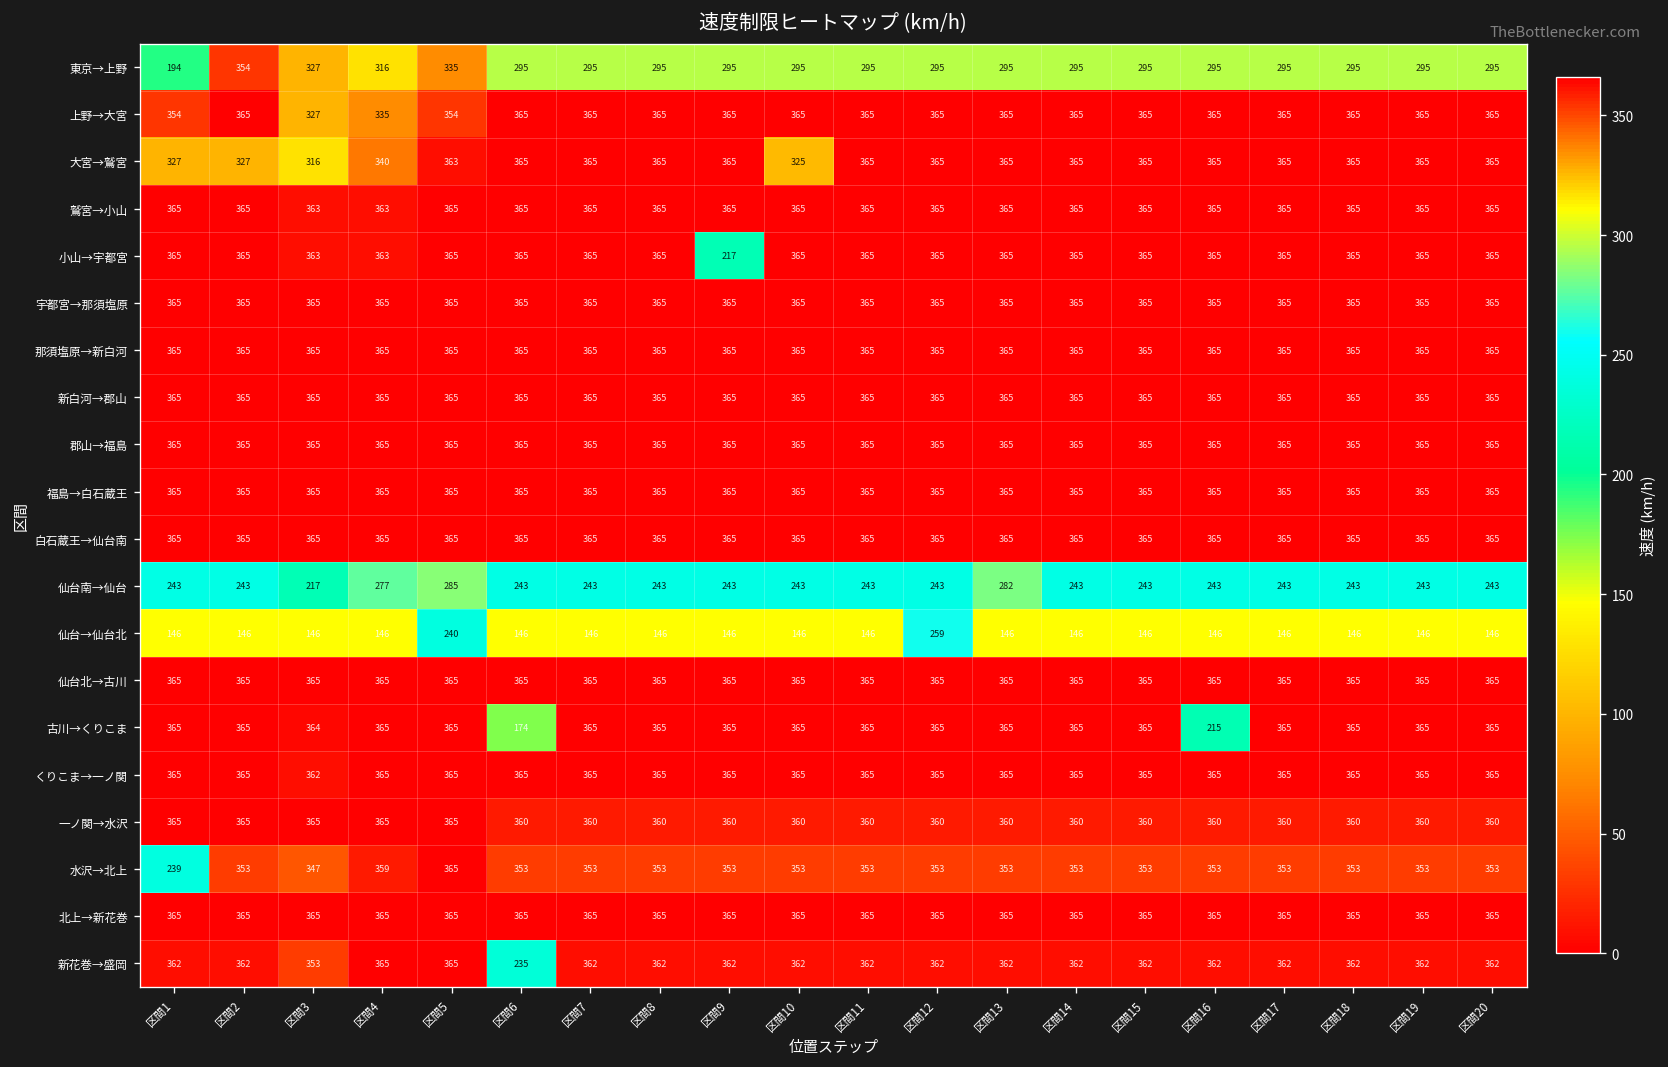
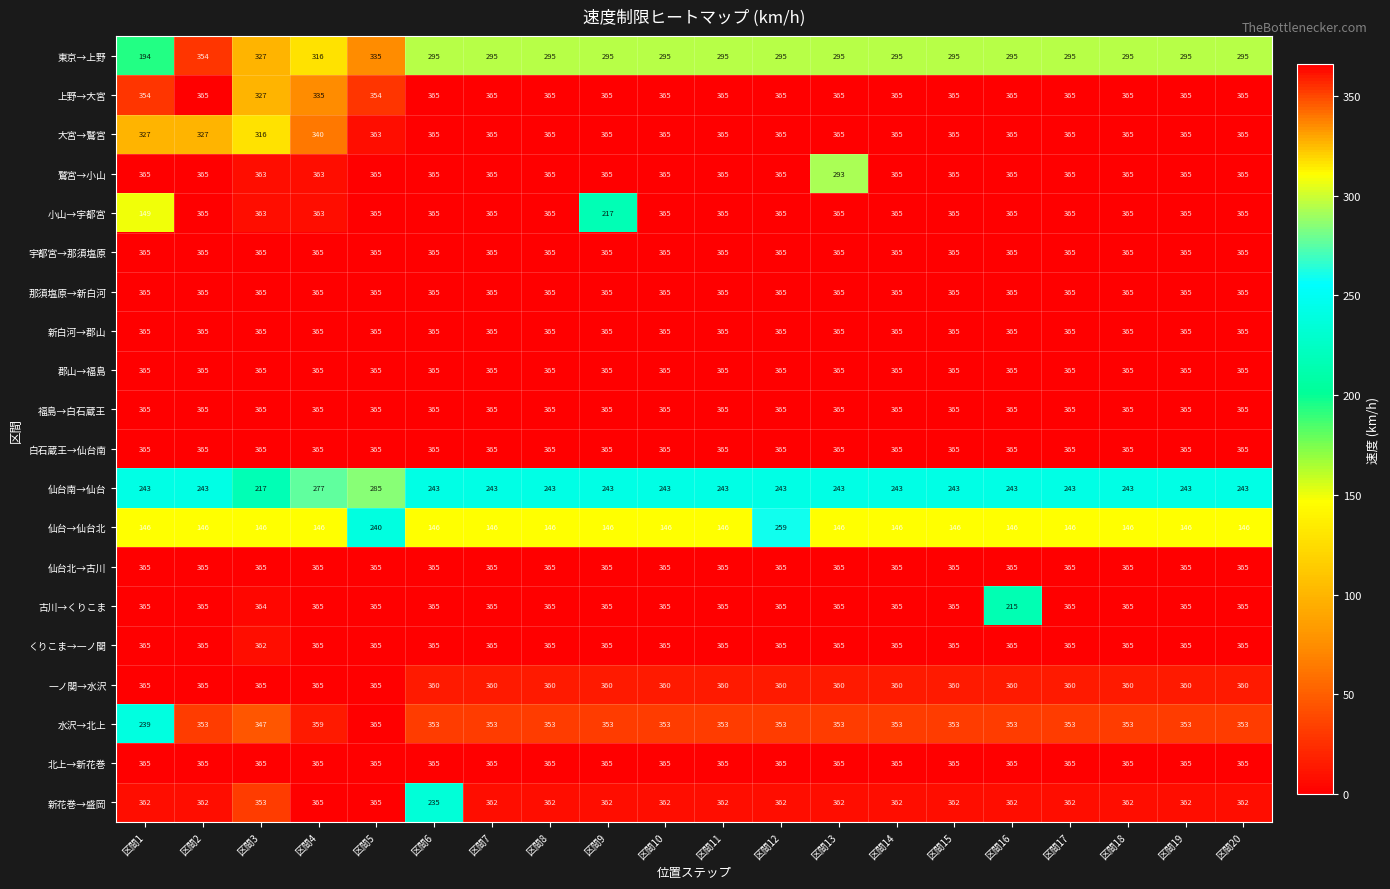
大宮→鷲宮, 区間10: 325 -> 365
鷲宮→小山, 区間13: 365 -> 293
小山→宇都宮, 区間1: 365 -> 149
仙台南→仙台, 区間13: 282 -> 243
古川→くりこま, 区間6: 174 -> 365
